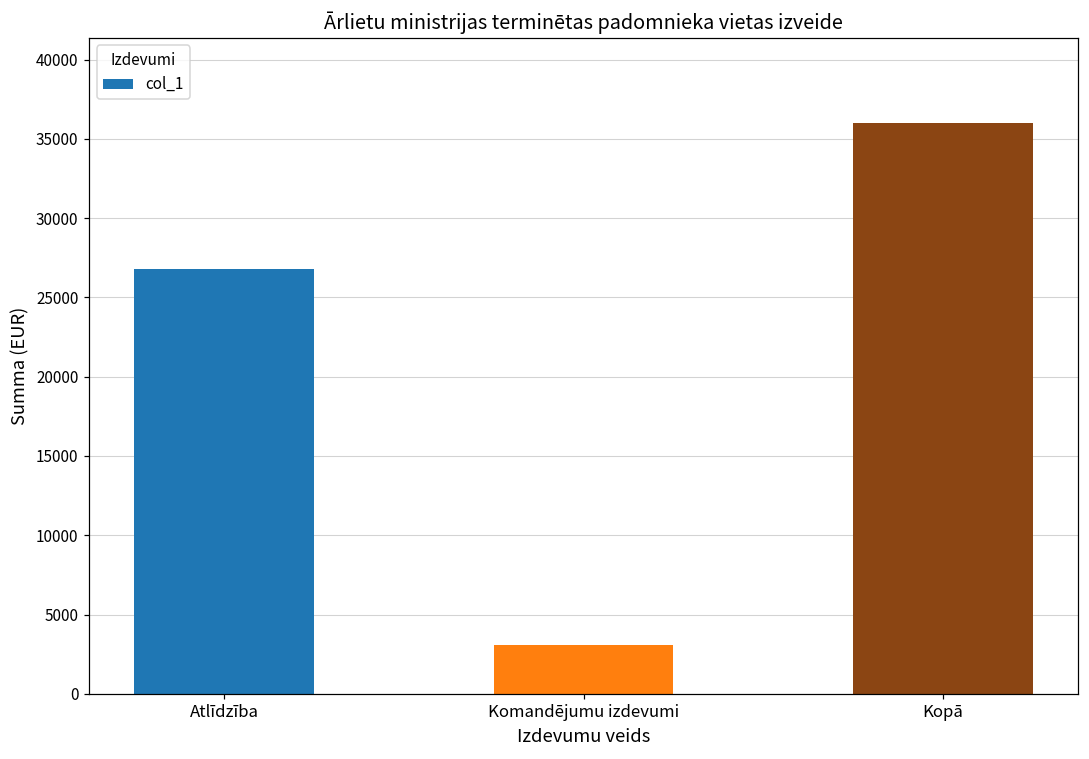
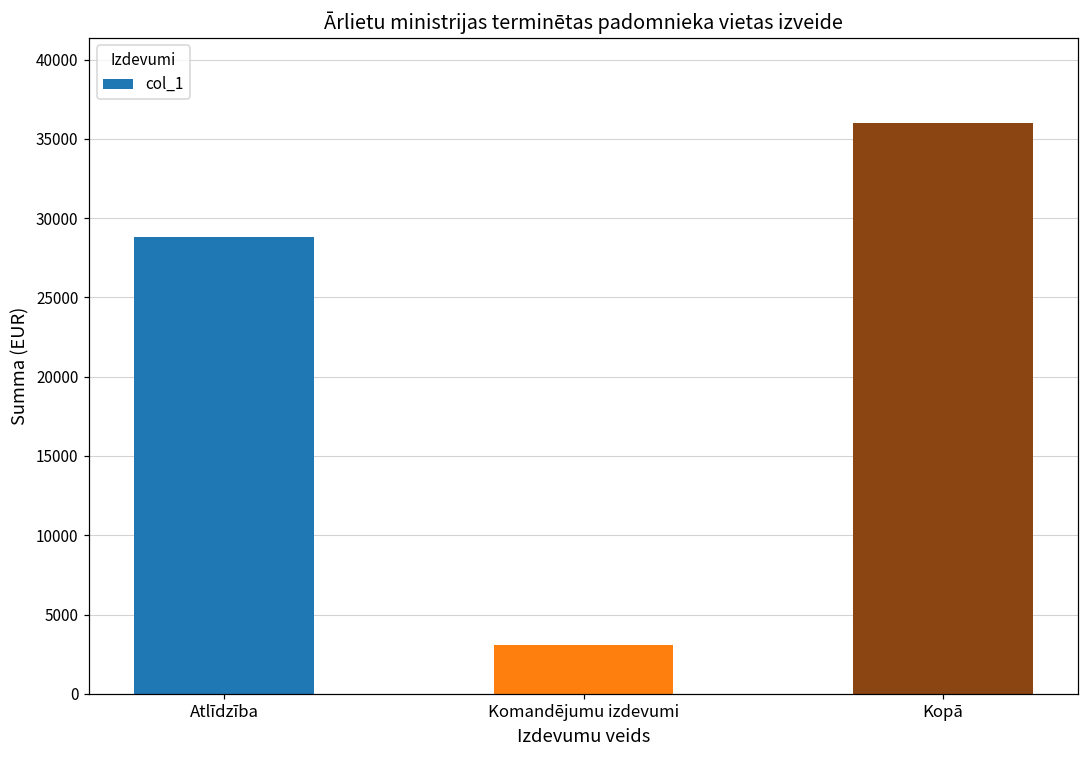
Atlīdzība: 26800 -> 28800
